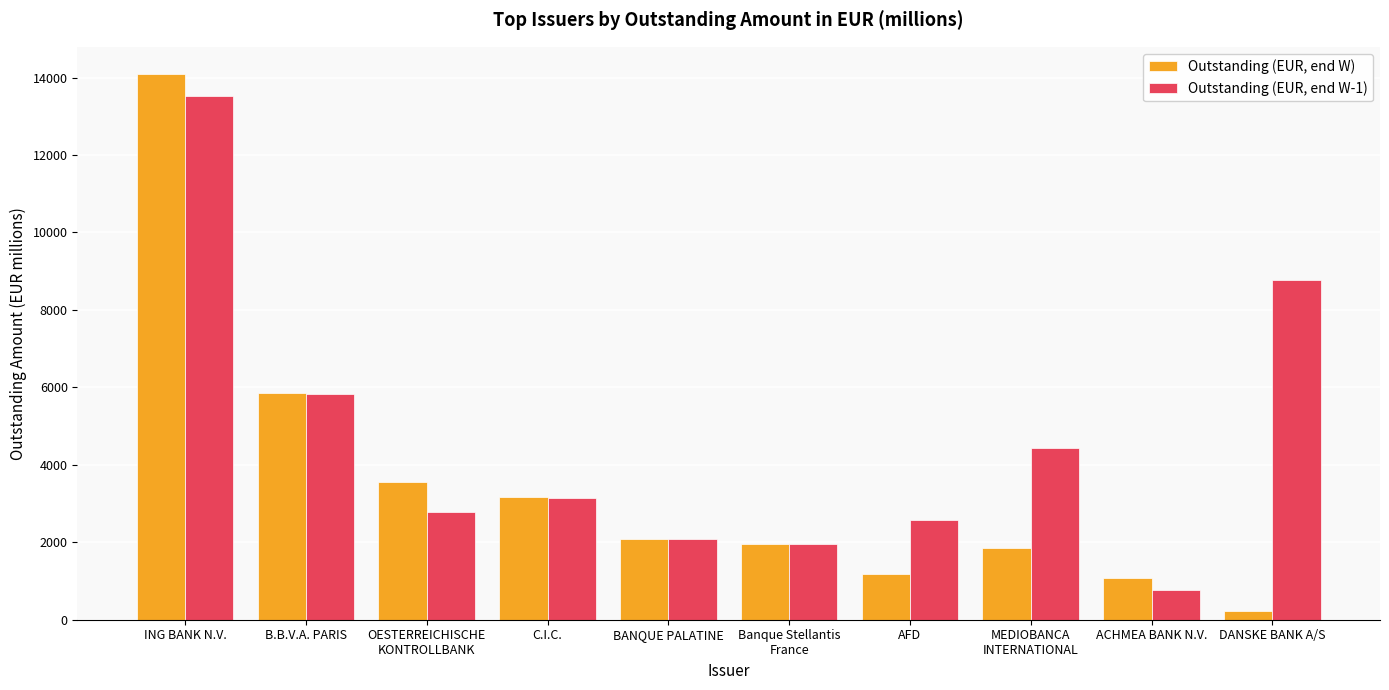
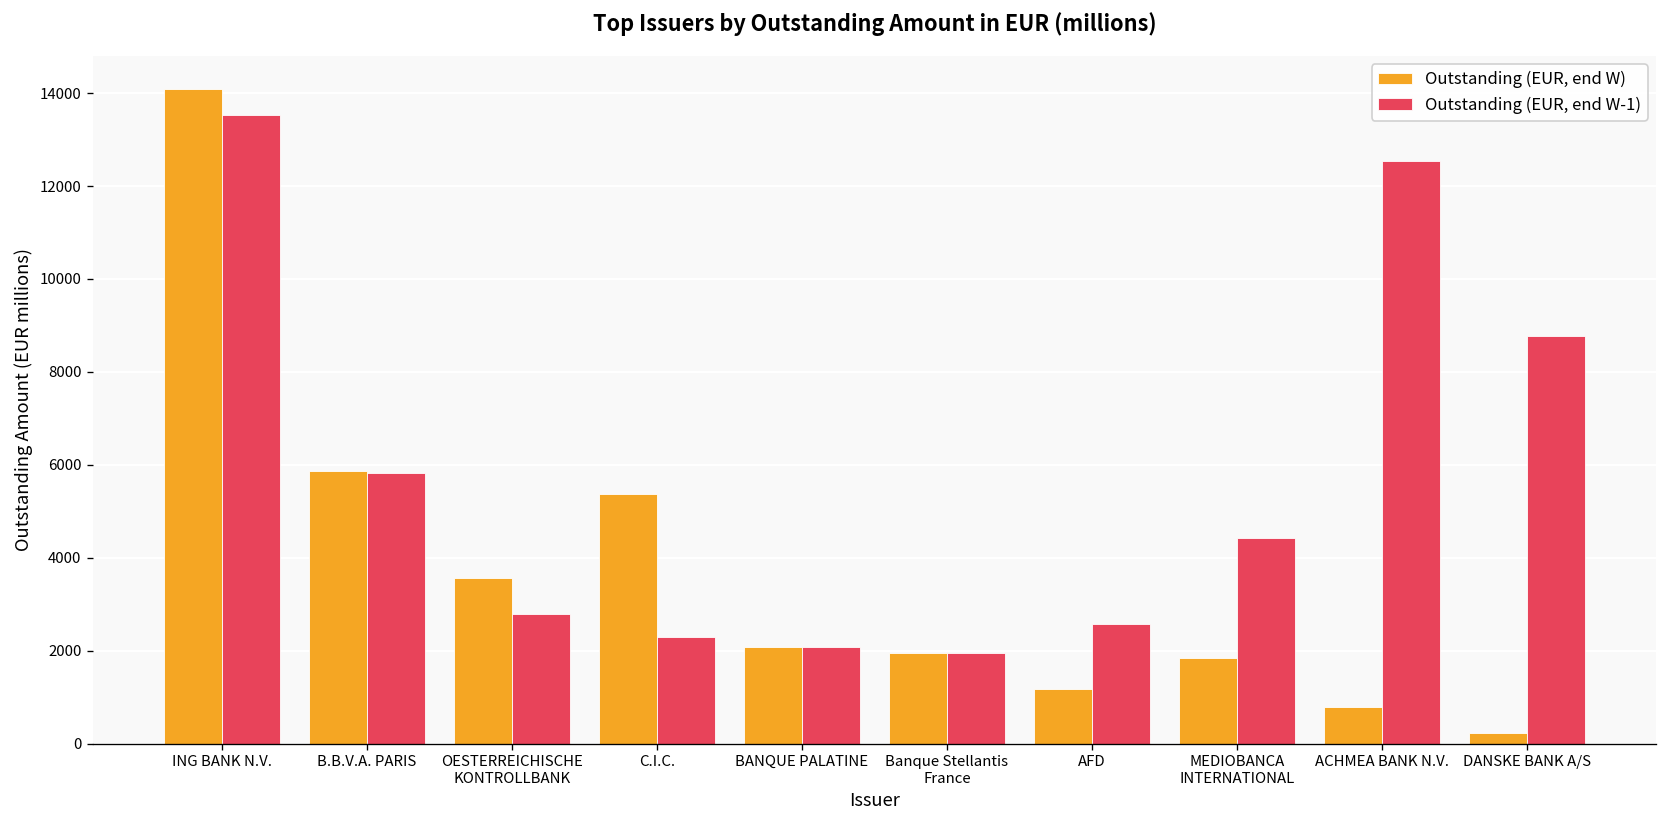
Outstanding (EUR, end W), C.I.C.: 3200 -> 5400
Outstanding (EUR, end W-1), C.I.C.: 3200 -> 2300
Outstanding (EUR, end W), ACHMEA BANK N.V.: 1100 -> 800
Outstanding (EUR, end W-1), ACHMEA BANK N.V.: 800 -> 12500
